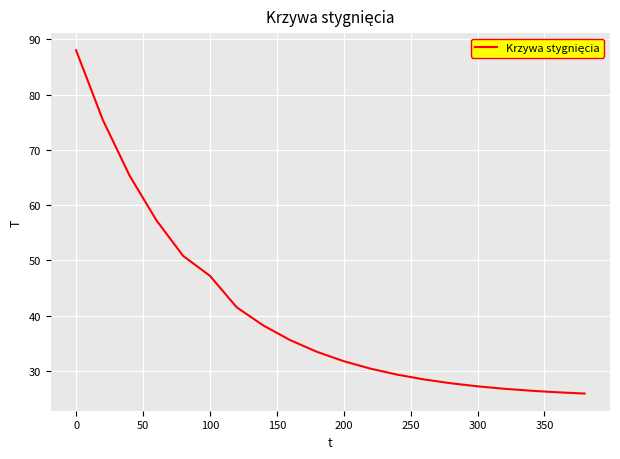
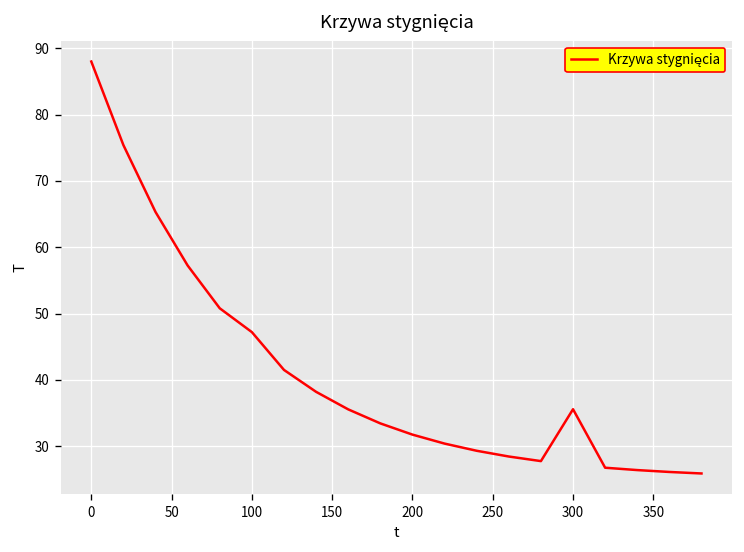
300: 27 -> 36
